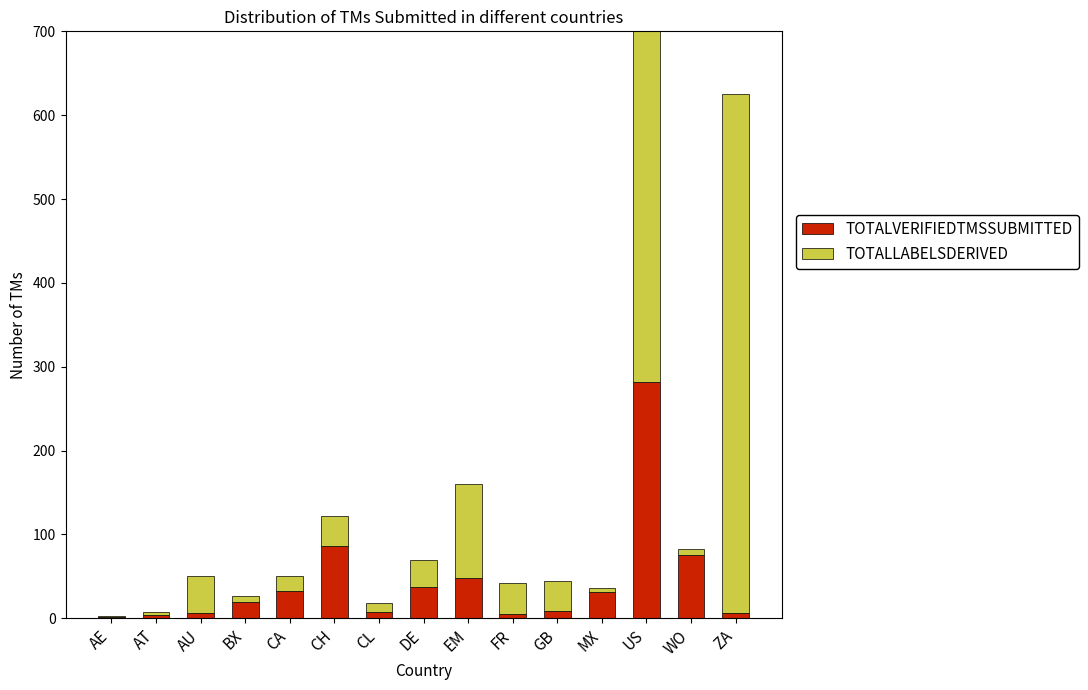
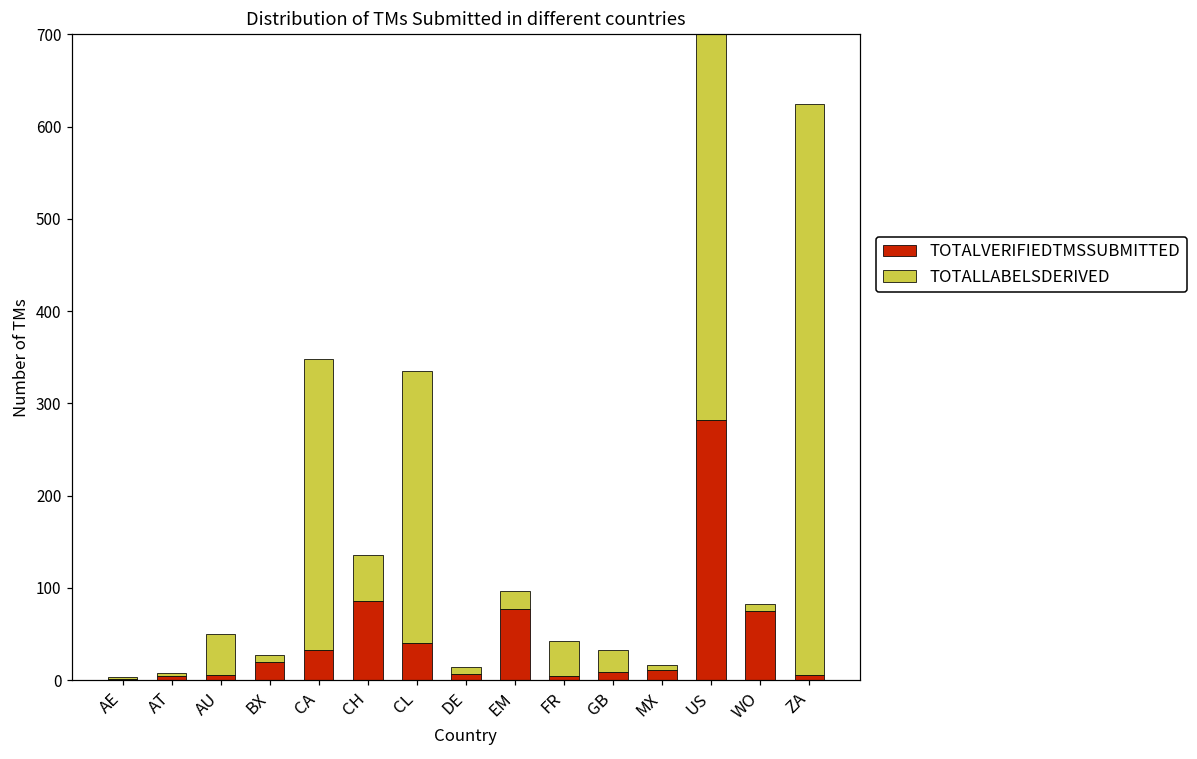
TOTALLABELSDERIVED, CA: 20 -> 320
TOTALLABELSDERIVED, CH: 40 -> 50
TOTALVERIFIEDTMSSUBMITTED, CL: 10 -> 40
TOTALLABELSDERIVED, CL: 10 -> 300
TOTALVERIFIEDTMSSUBMITTED, DE: 40 -> 10
TOTALLABELSDERIVED, DE: 30 -> 10
TOTALVERIFIEDTMSSUBMITTED, EM: 50 -> 80
TOTALLABELSDERIVED, EM: 110 -> 20
TOTALLABELSDERIVED, GB: 40 -> 20
TOTALVERIFIEDTMSSUBMITTED, MX: 30 -> 10
